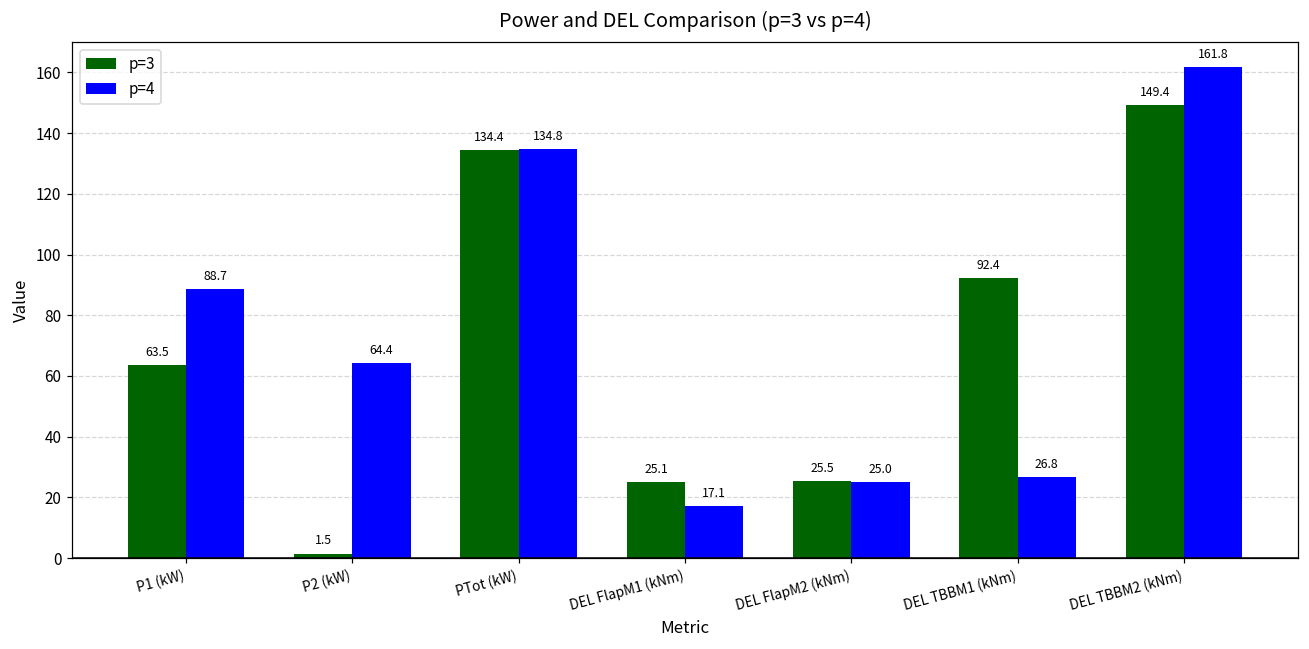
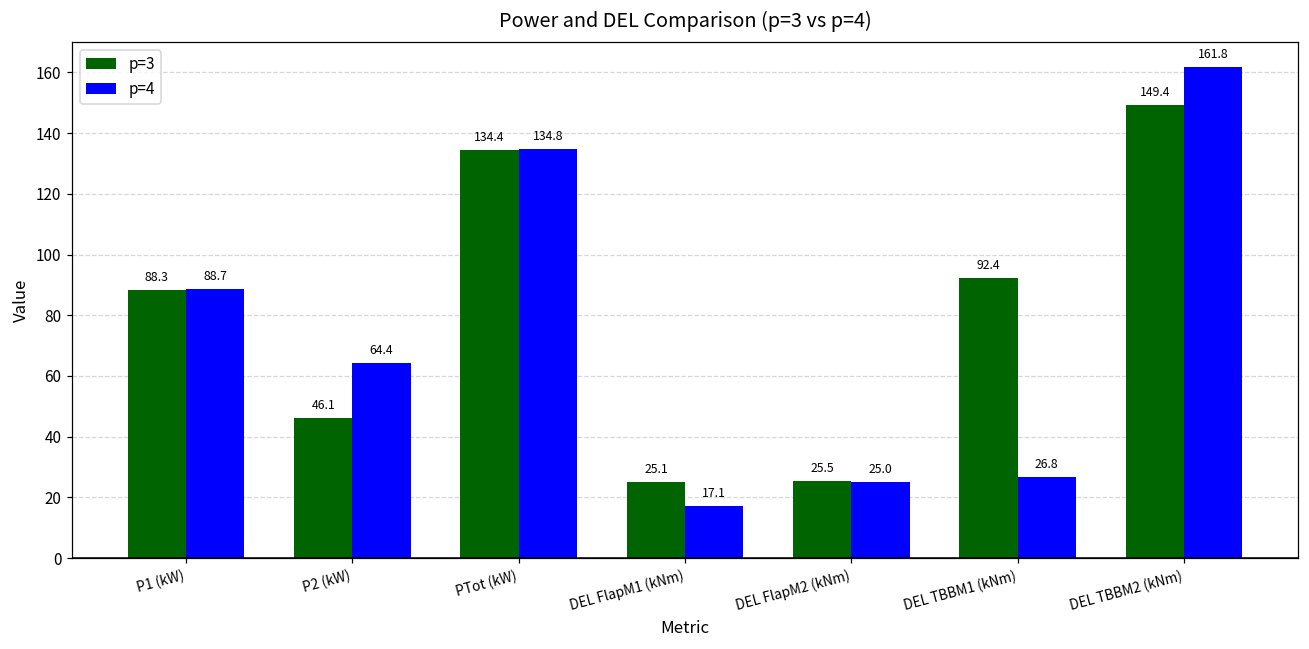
p=3, P1 (kW): 63.5 -> 88.3
p=3, P2 (kW): 1.5 -> 46.1
